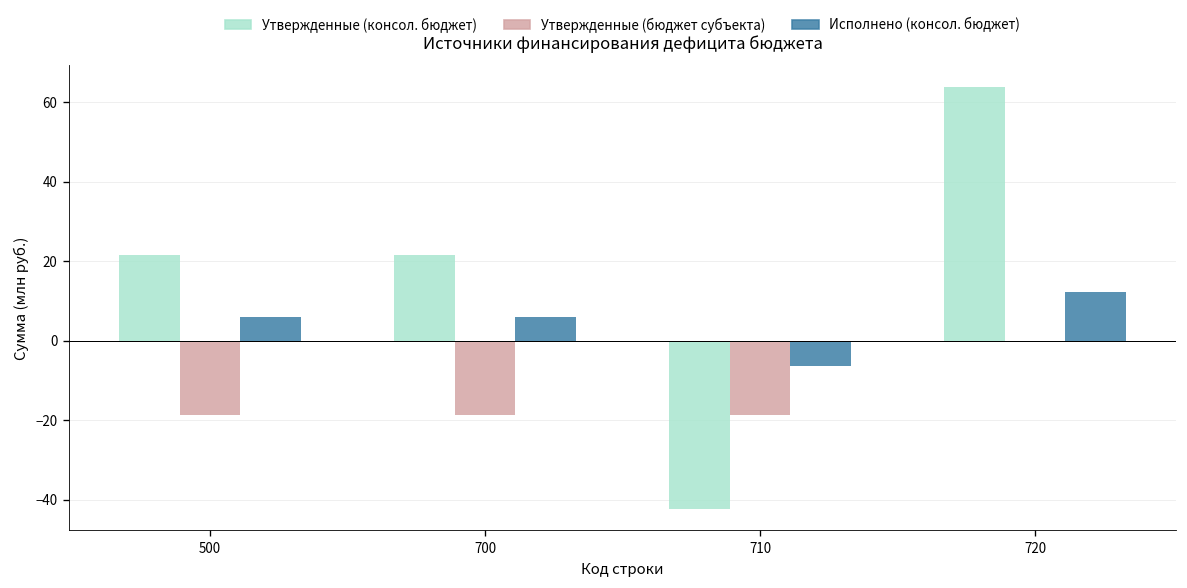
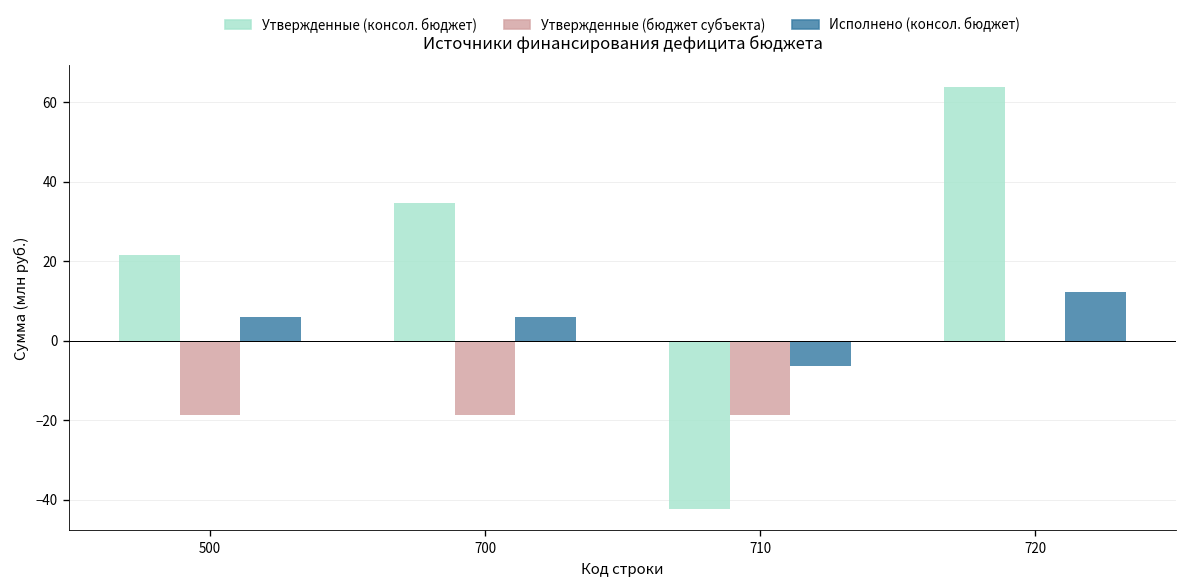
Утвержденные (консол. бюджет), 700: 22 -> 35
